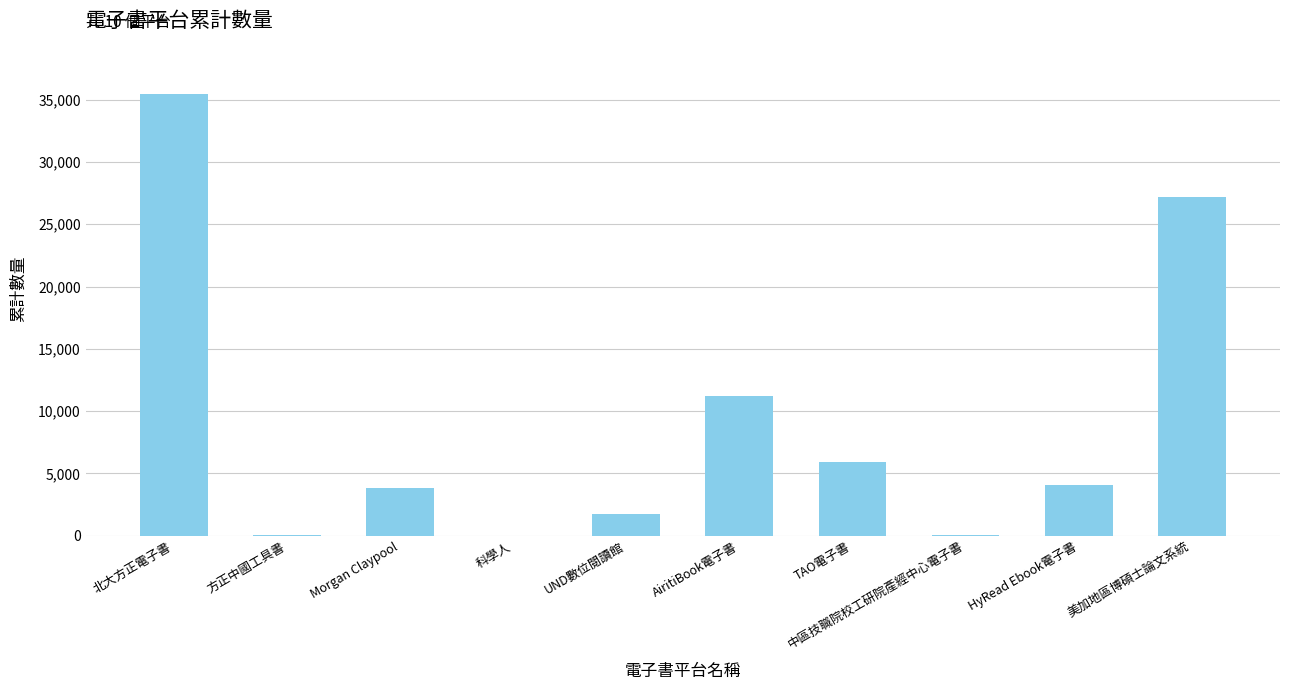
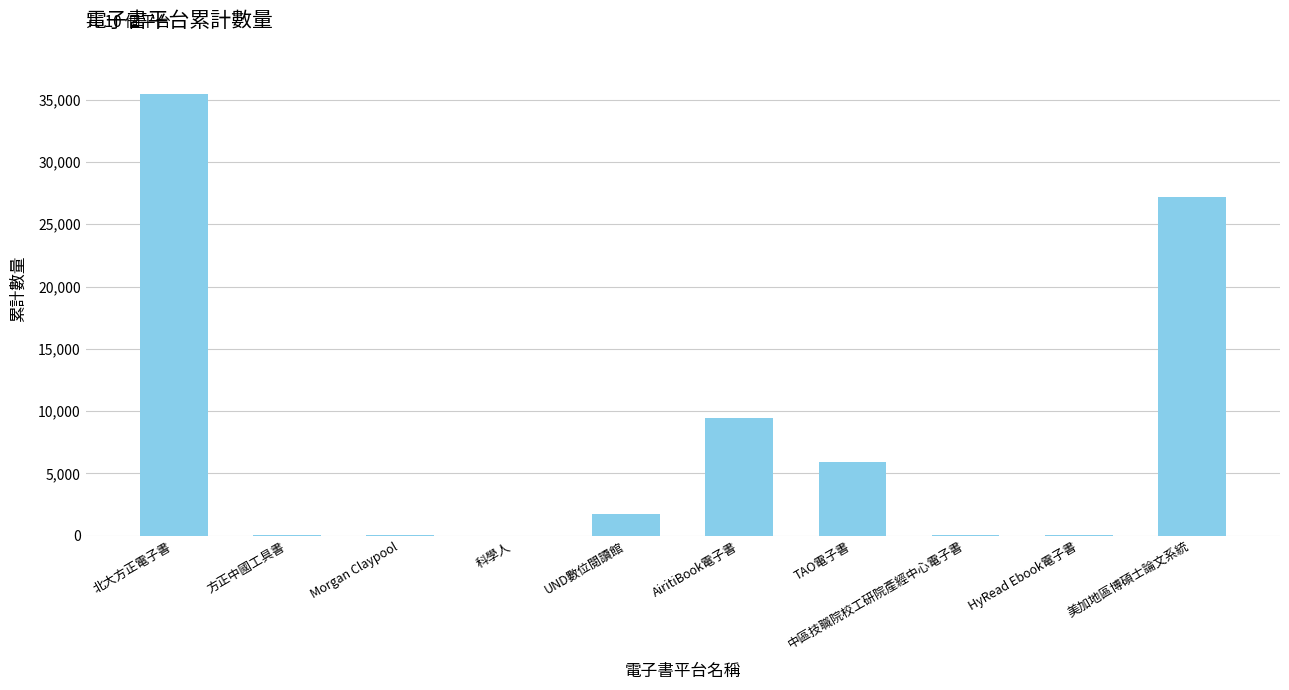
Morgan Claypool: 3,900 -> 100
AiritiBook電子書: 11,200 -> 9,400
HyRead Ebook電子書: 4,000 -> 0
